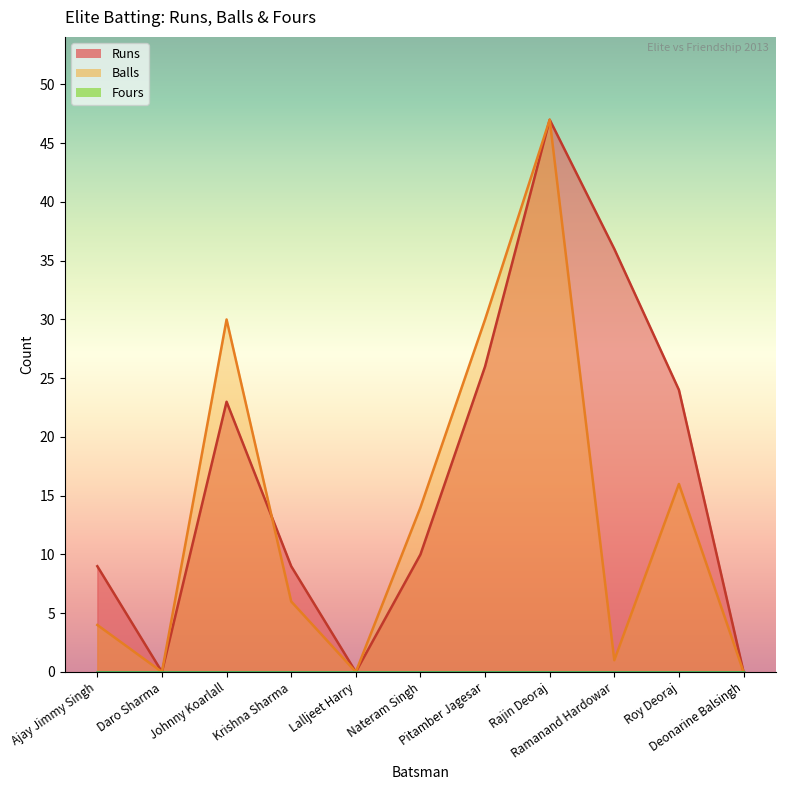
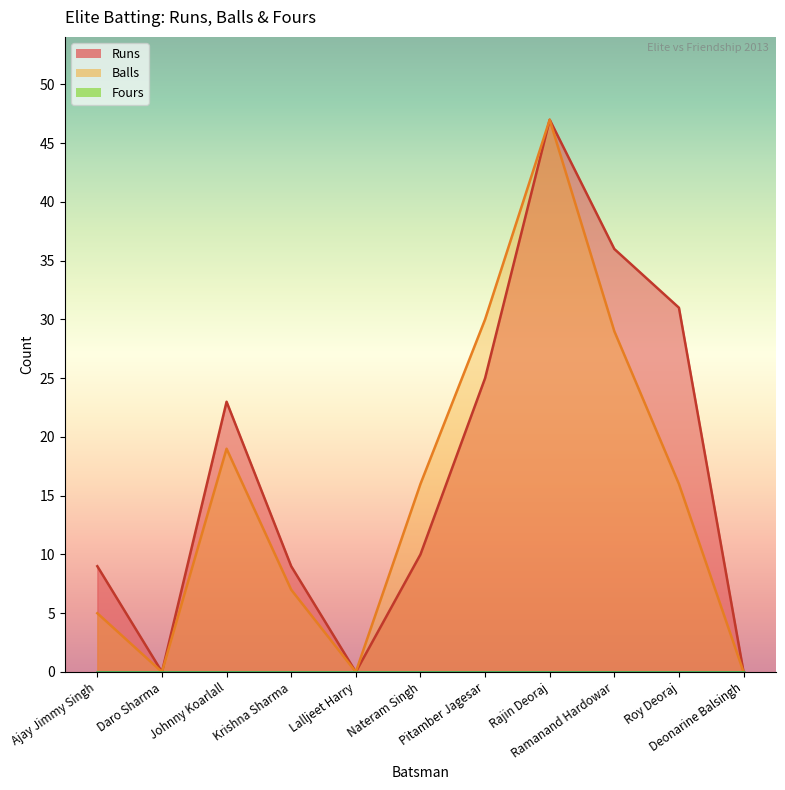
Balls, Ajay Jimmy Singh: 4 -> 5
Balls, Johnny Koarlall: 30 -> 19
Balls, Krishna Sharma: 6 -> 7
Balls, Nateram Singh: 14 -> 16
Runs, Pitamber Jagesar: 26 -> 25
Balls, Ramanand Hardowar: 1 -> 29
Runs, Roy Deoraj: 24 -> 31
